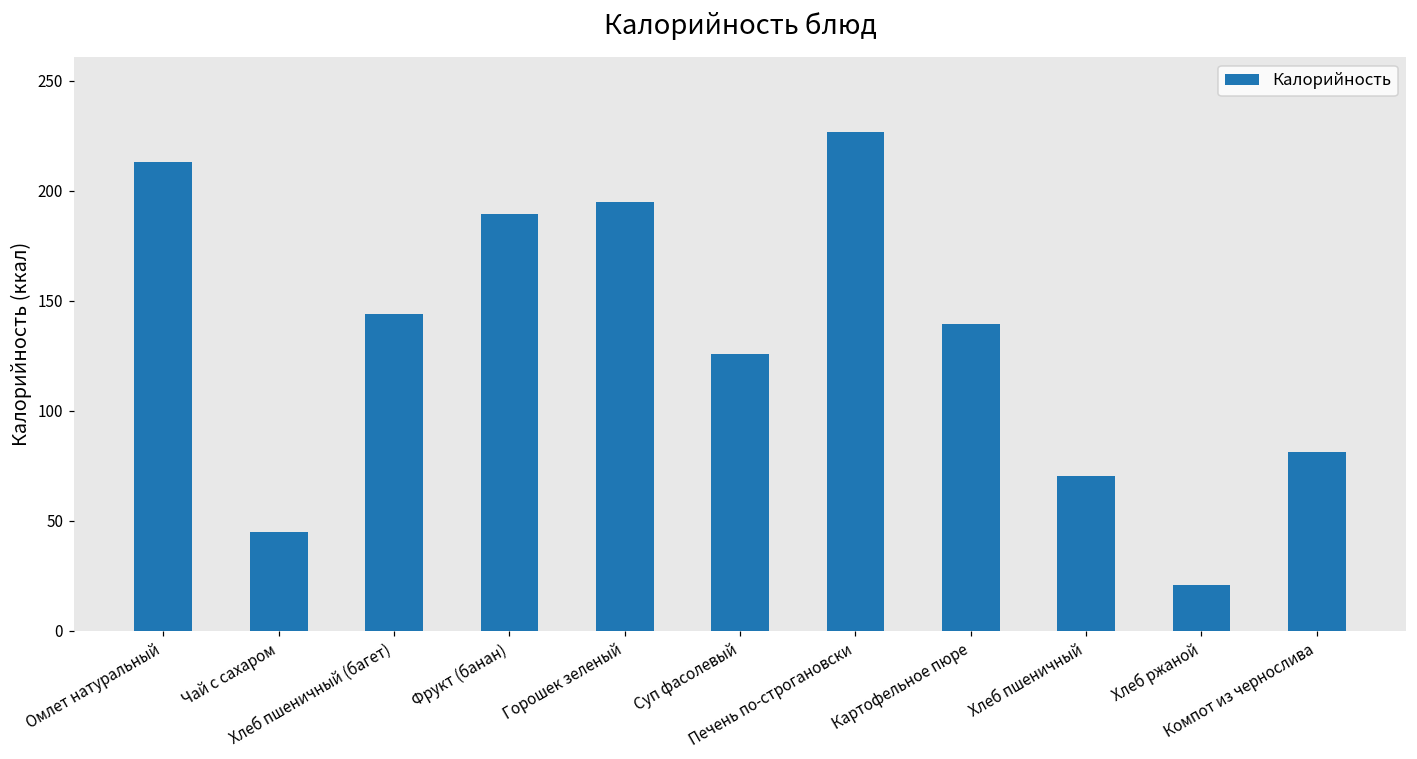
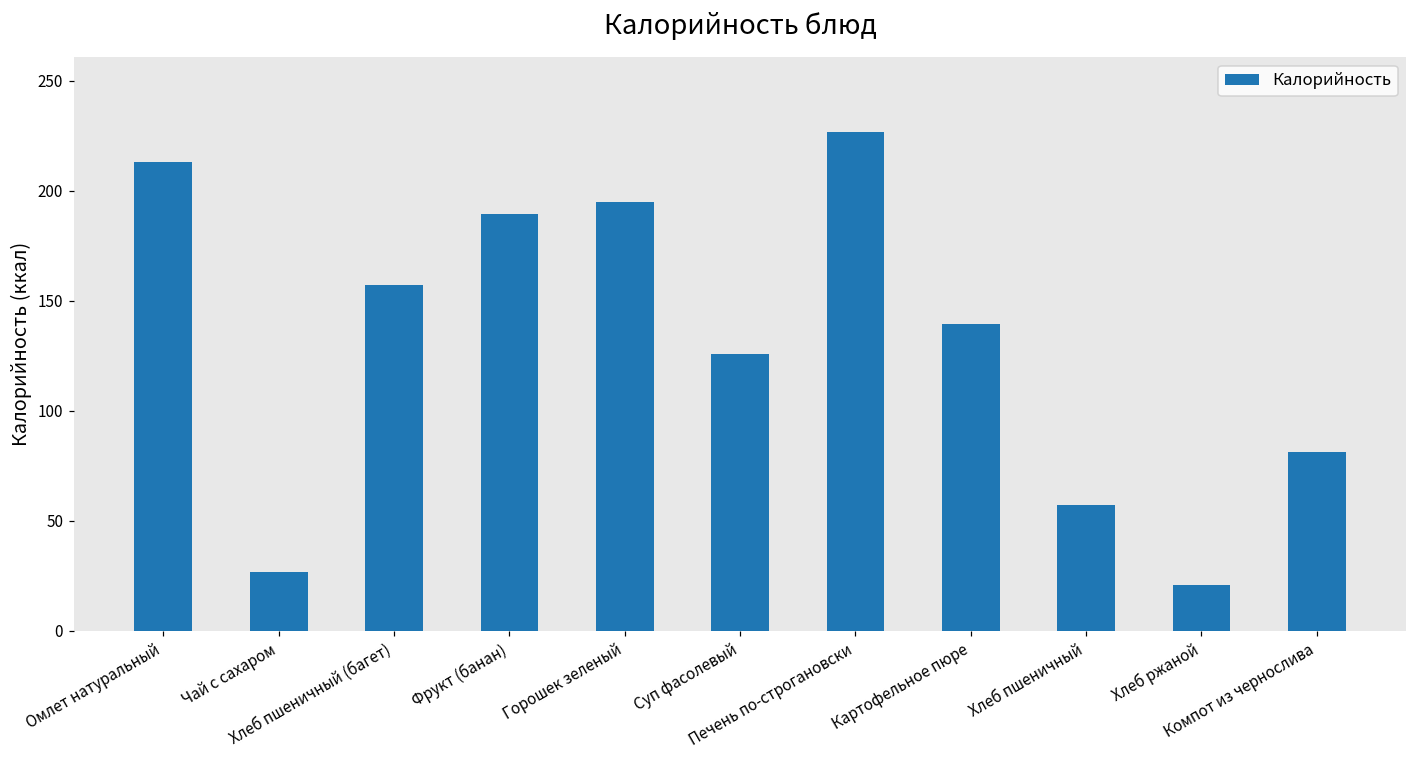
Чай с сахаром: 45 -> 27
Хлеб пшеничный (багет): 144 -> 157
Хлеб пшеничный: 70 -> 57
